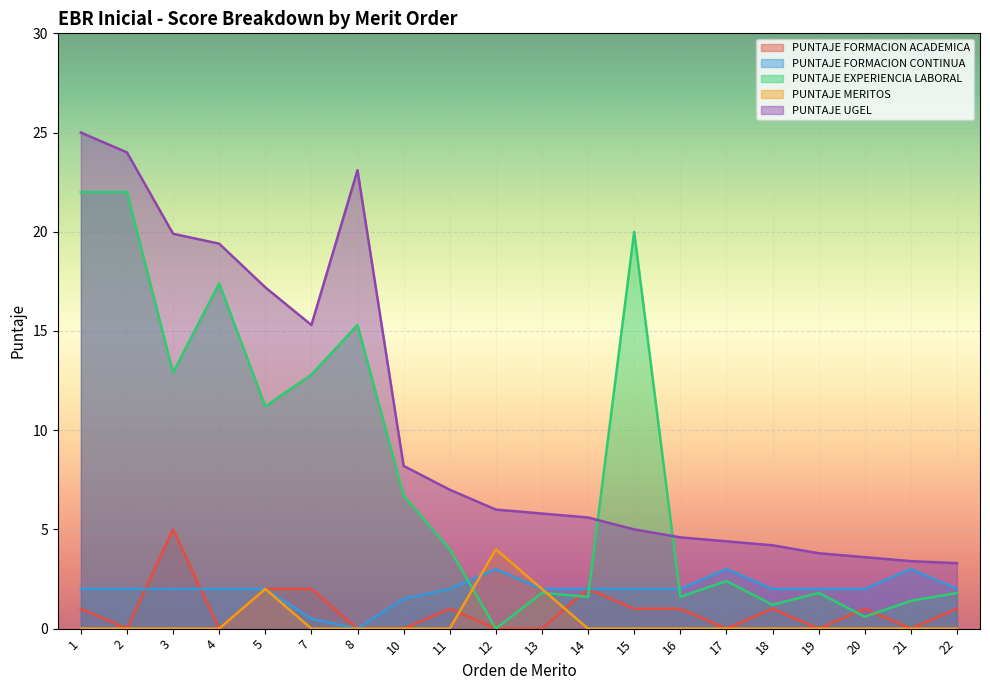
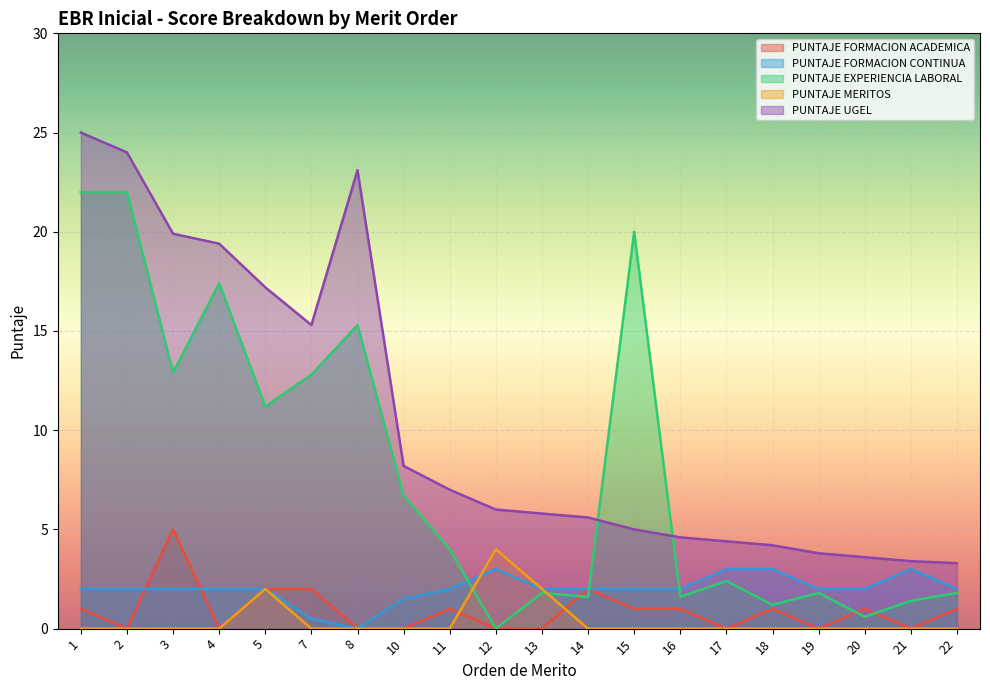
PUNTAJE FORMACION CONTINUA, 18: 2 -> 3
